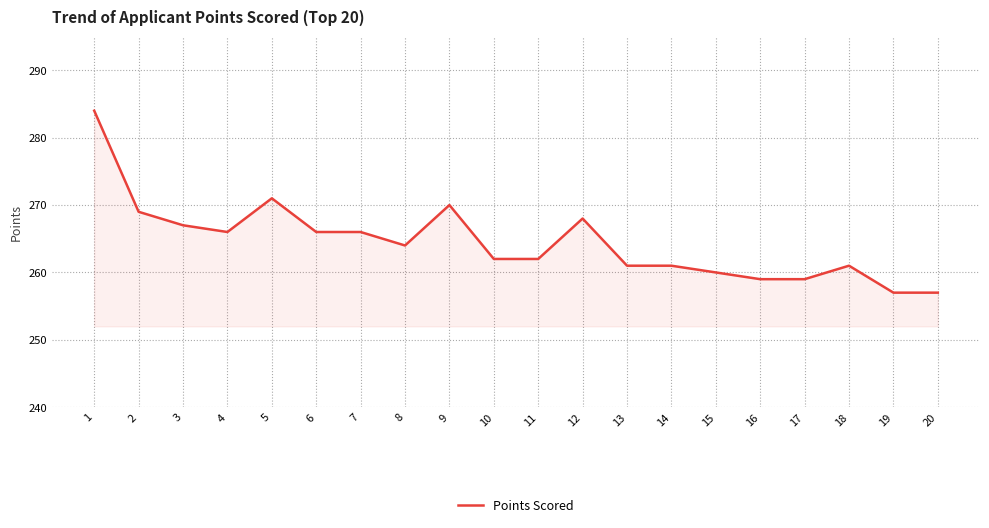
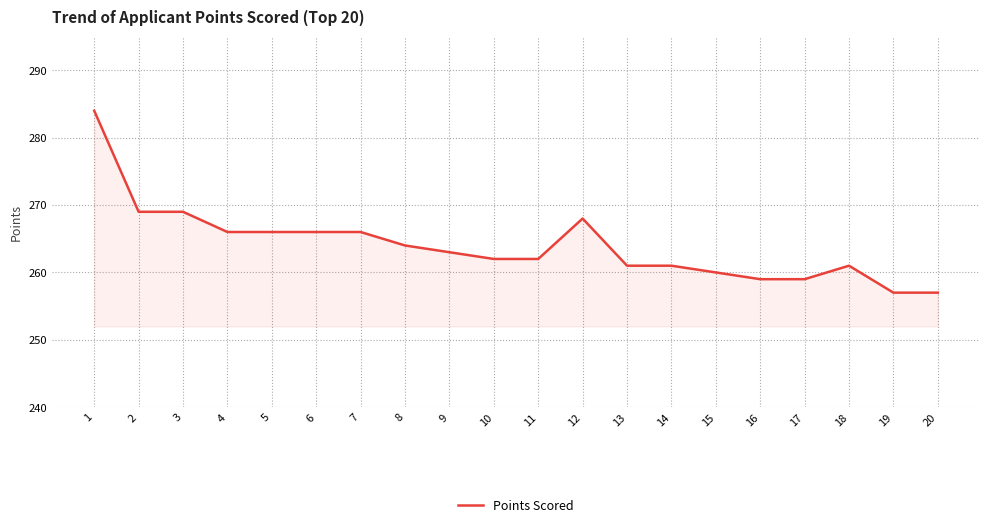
3: 267 -> 269
5: 271 -> 266
9: 270 -> 263
